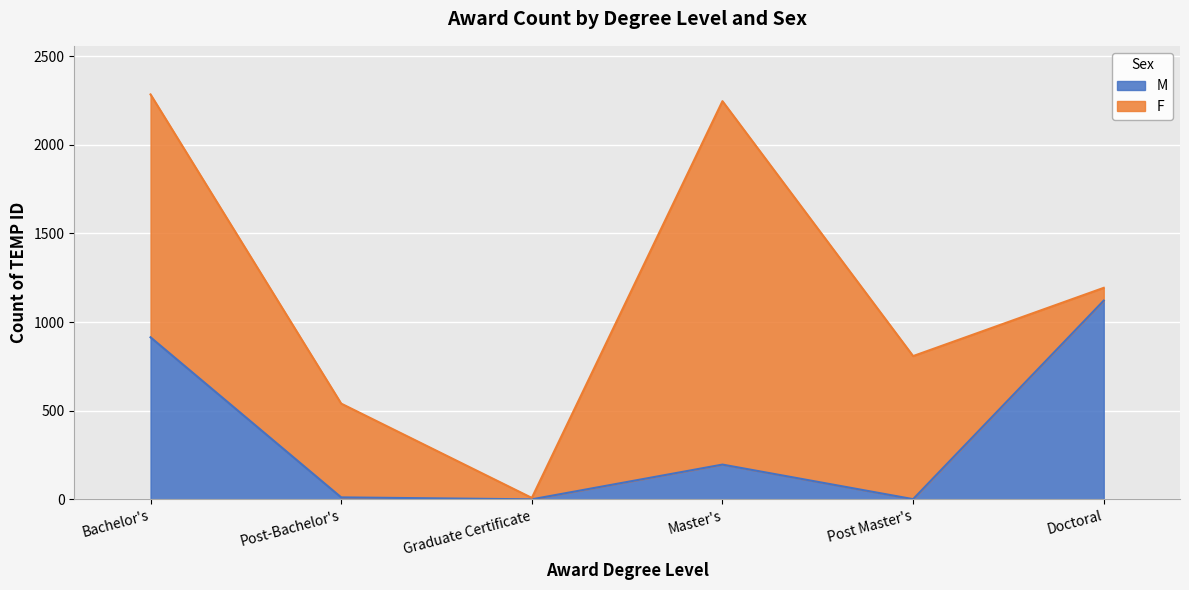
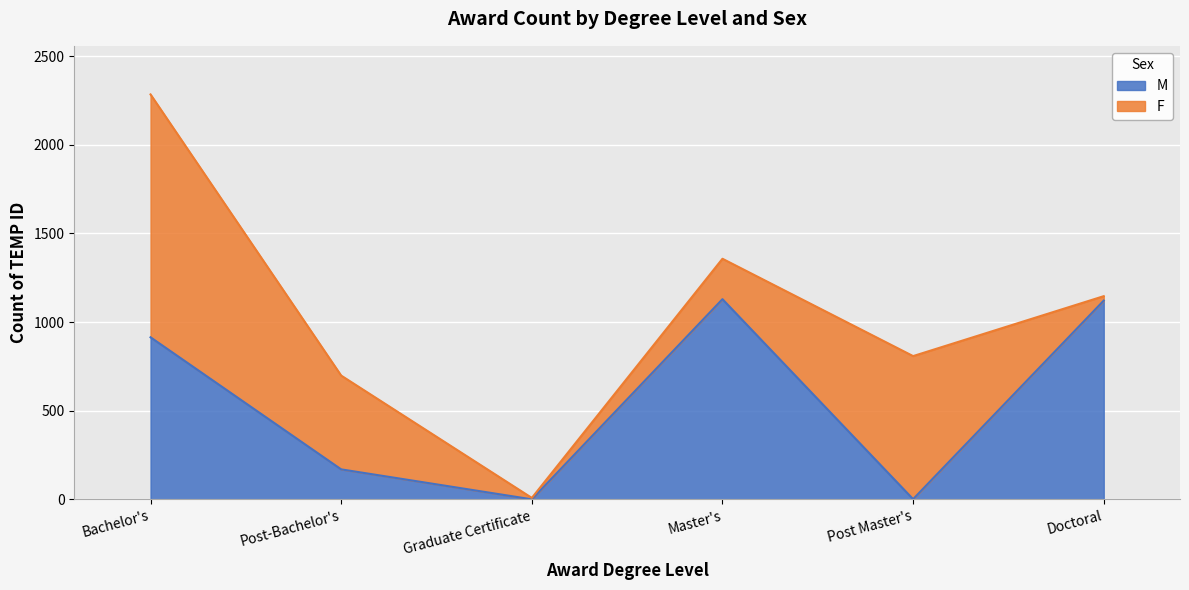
M, Post-Bachelor's: 10 -> 170
M, Master's: 200 -> 1130
F, Master's: 2050 -> 230
F, Doctoral: 70 -> 30
